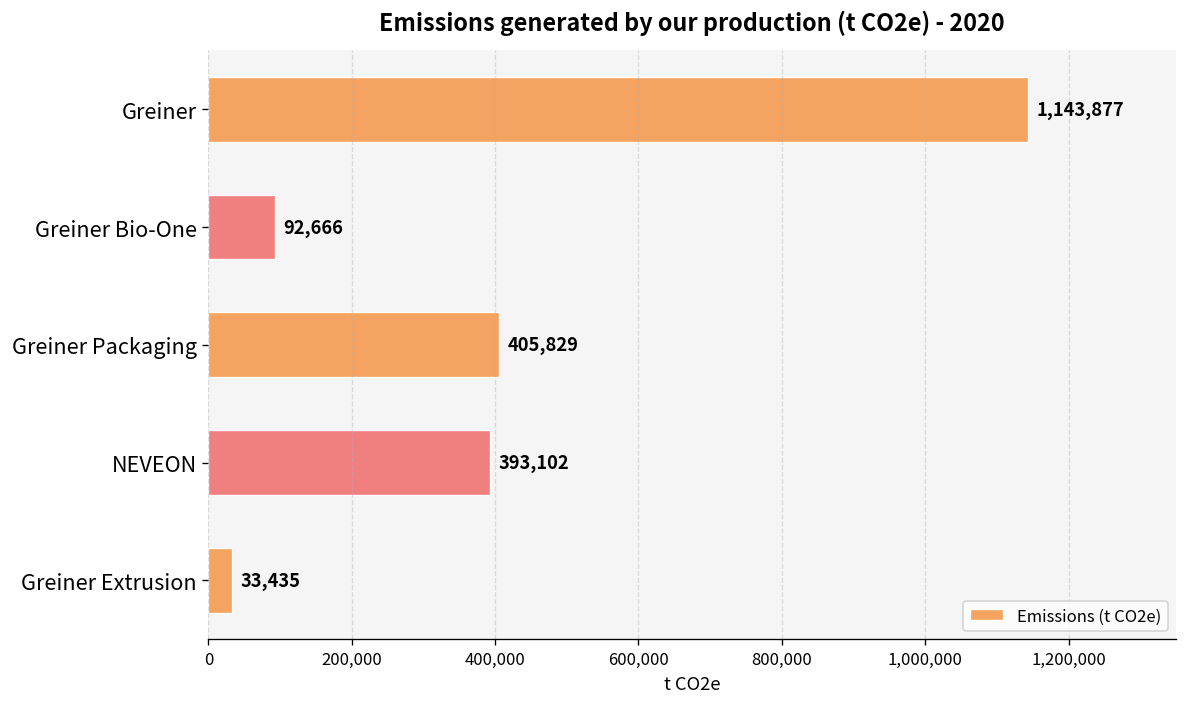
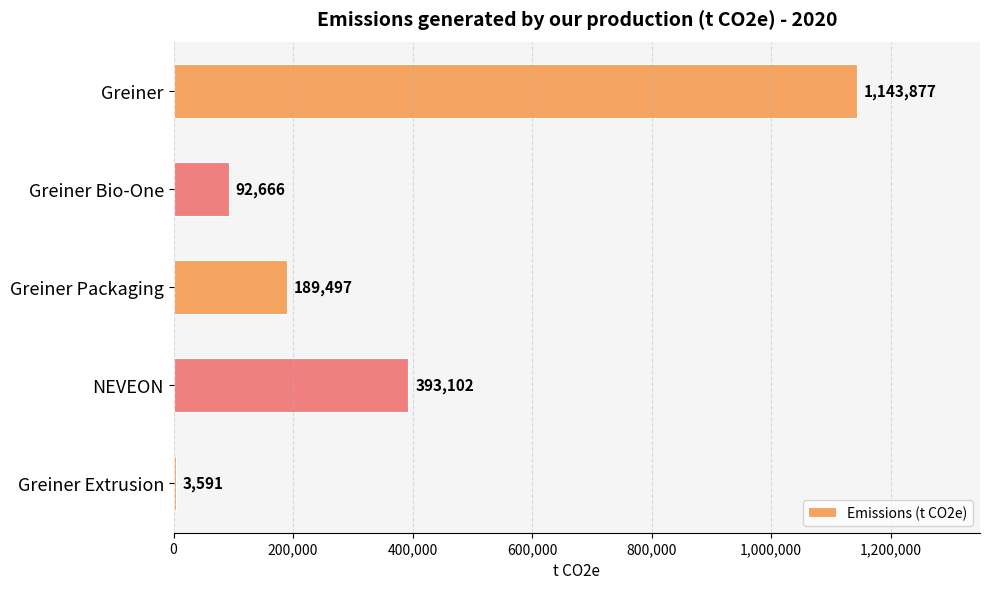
Greiner Packaging: 405,829 -> 189,497
Greiner Extrusion: 33,435 -> 3,591
